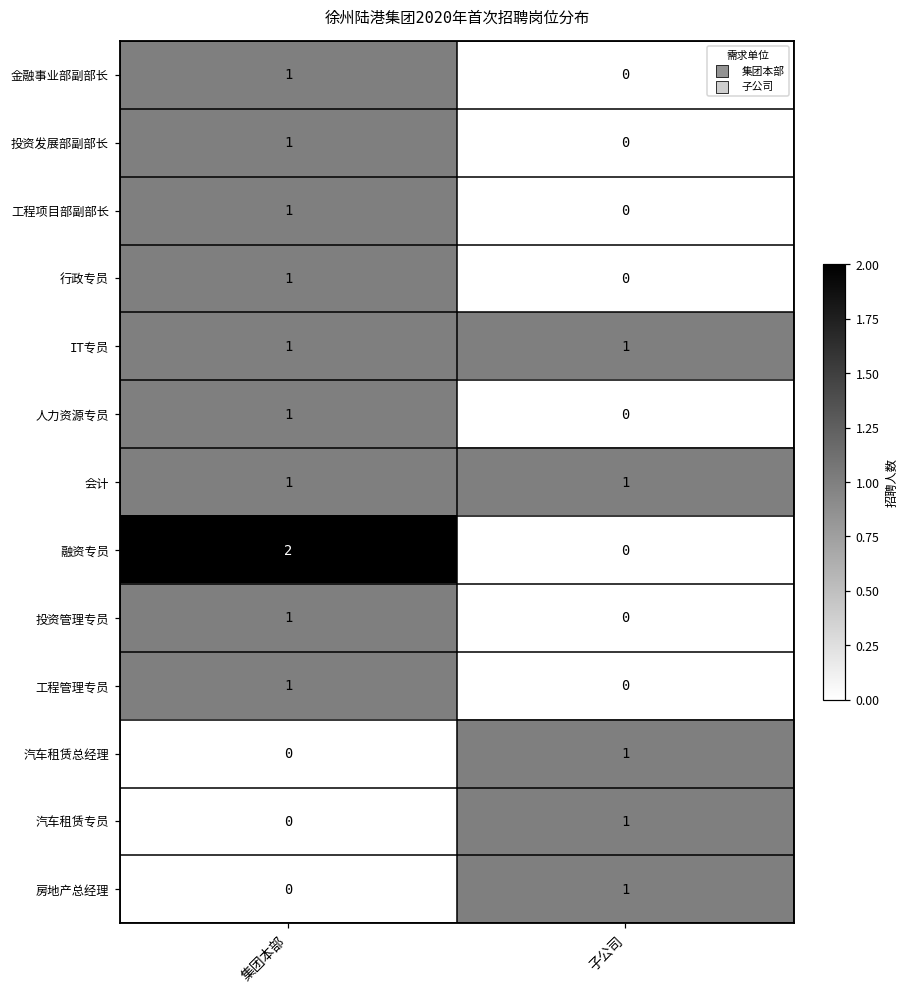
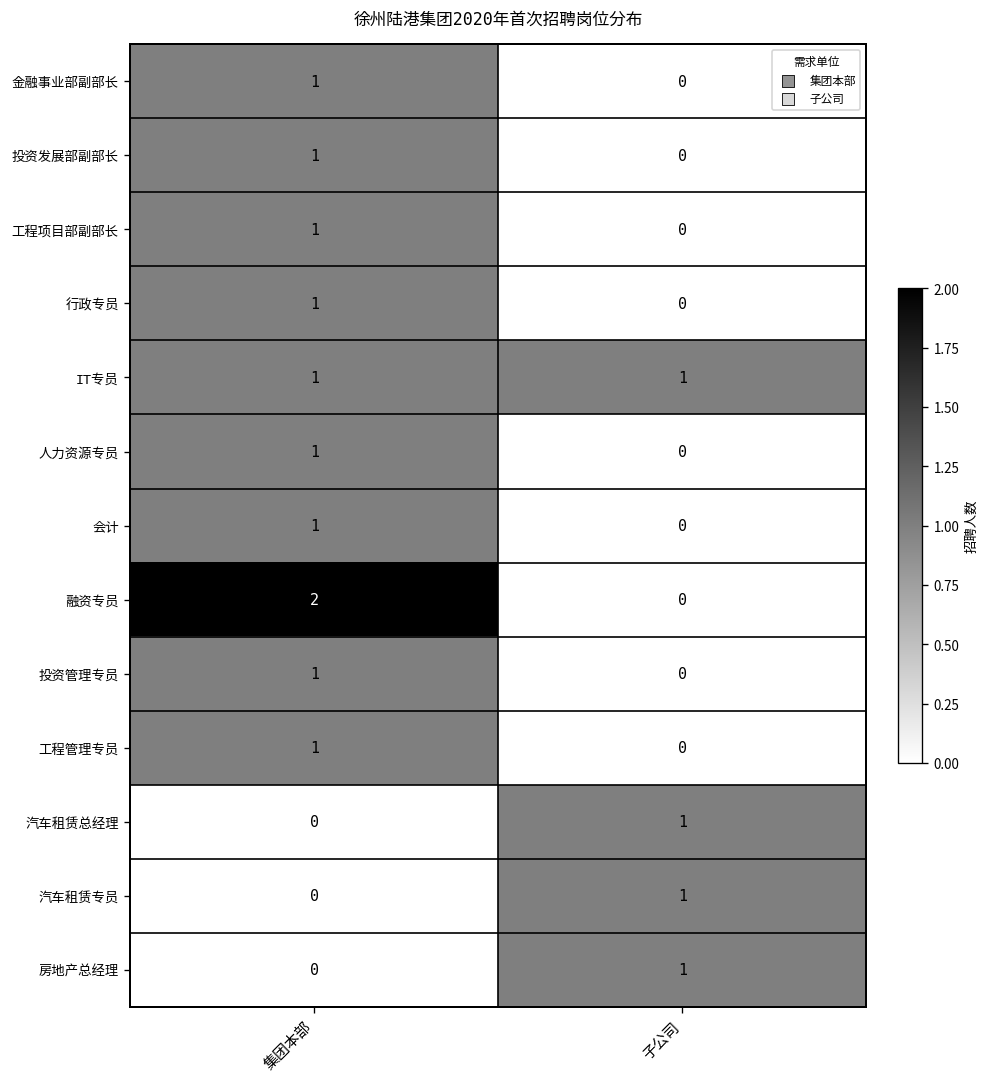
会计, 子公司: 1 -> 0
